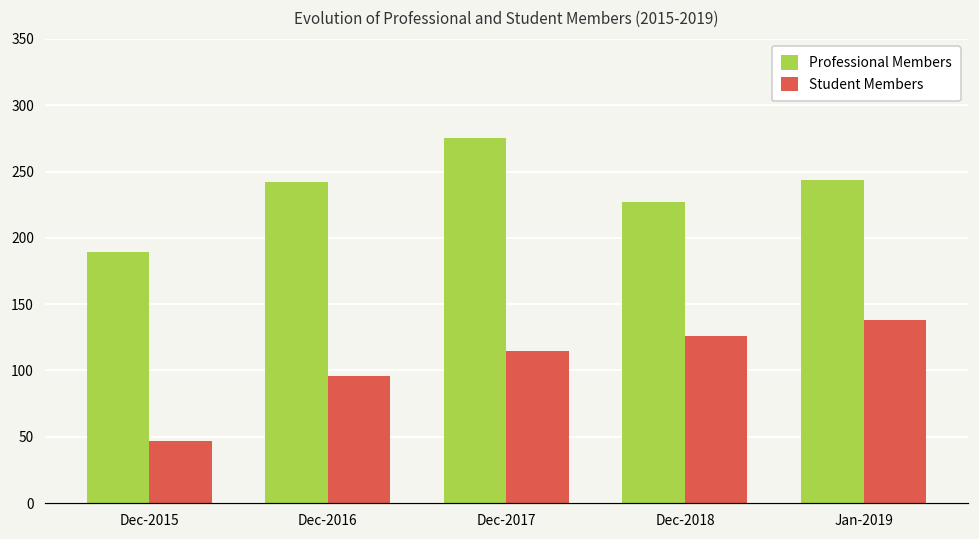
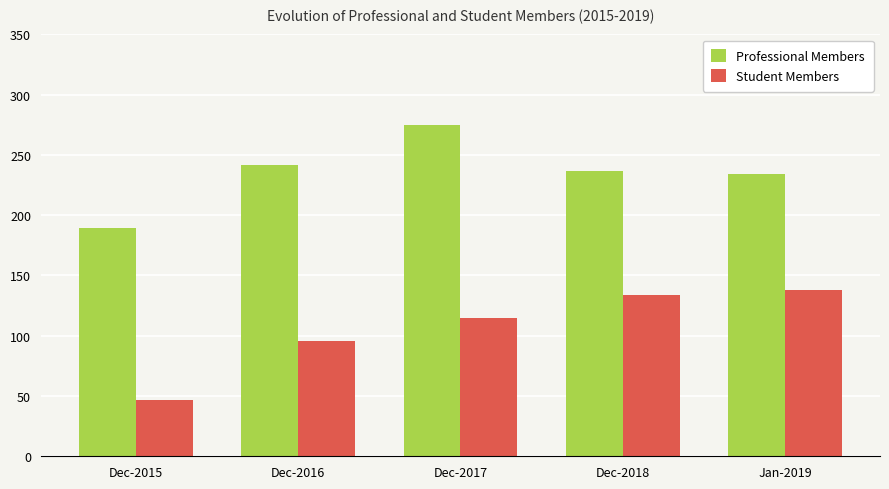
Professional Members, Dec-2018: 227 -> 237
Student Members, Dec-2018: 126 -> 134
Professional Members, Jan-2019: 244 -> 234
